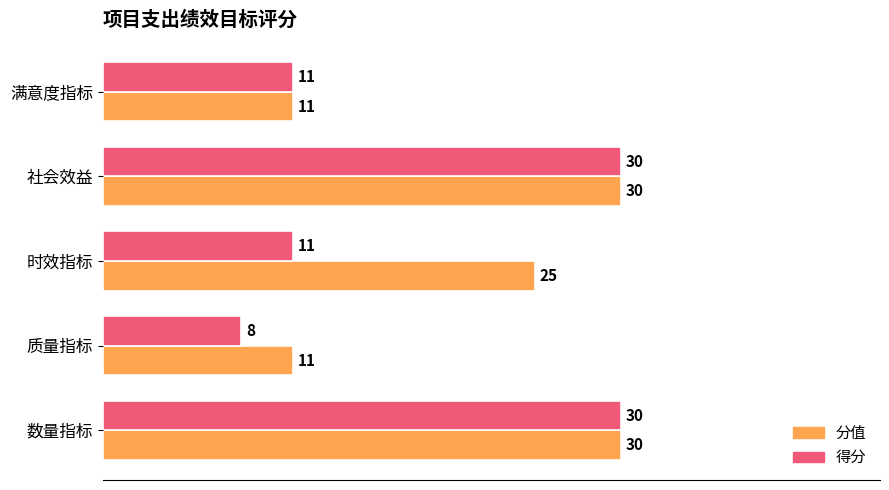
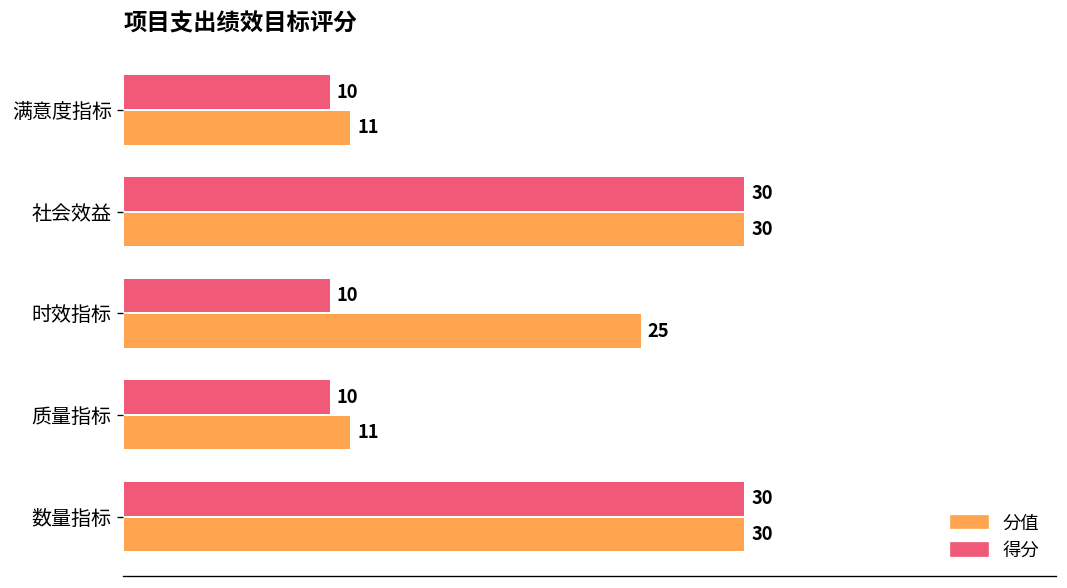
得分, 满意度指标: 11 -> 10
得分, 时效指标: 11 -> 10
得分, 质量指标: 8 -> 10
